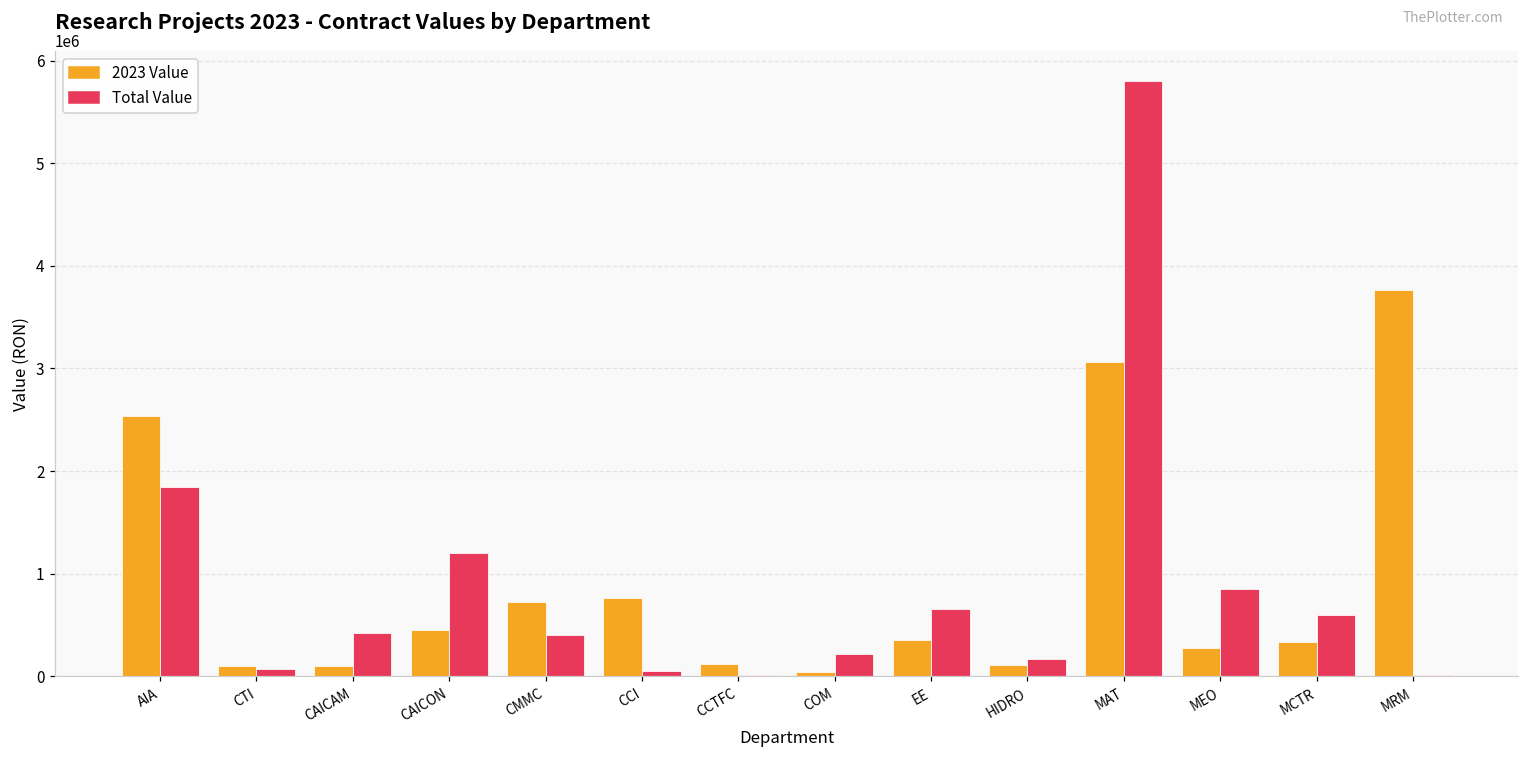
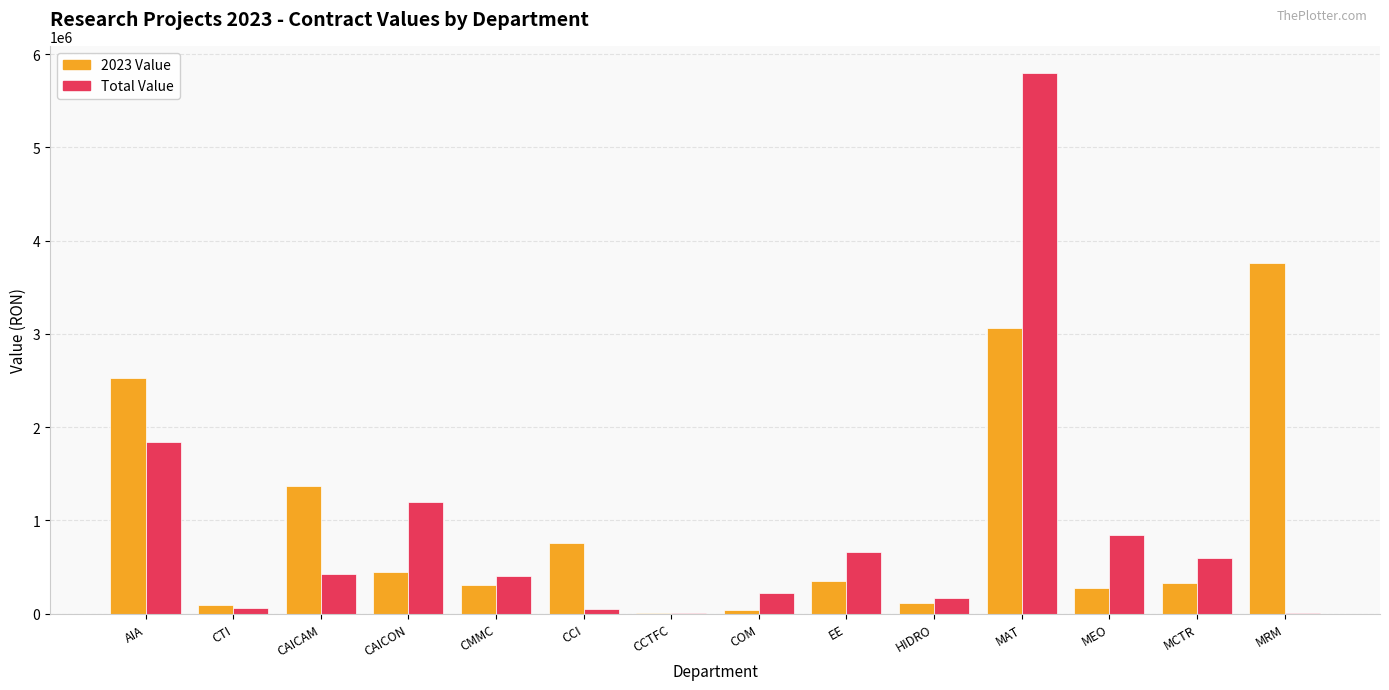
2023 Value, CAICAM: 100000 -> 1400000
2023 Value, CMMC: 700000 -> 300000
2023 Value, CCTFC: 100000 -> 0
